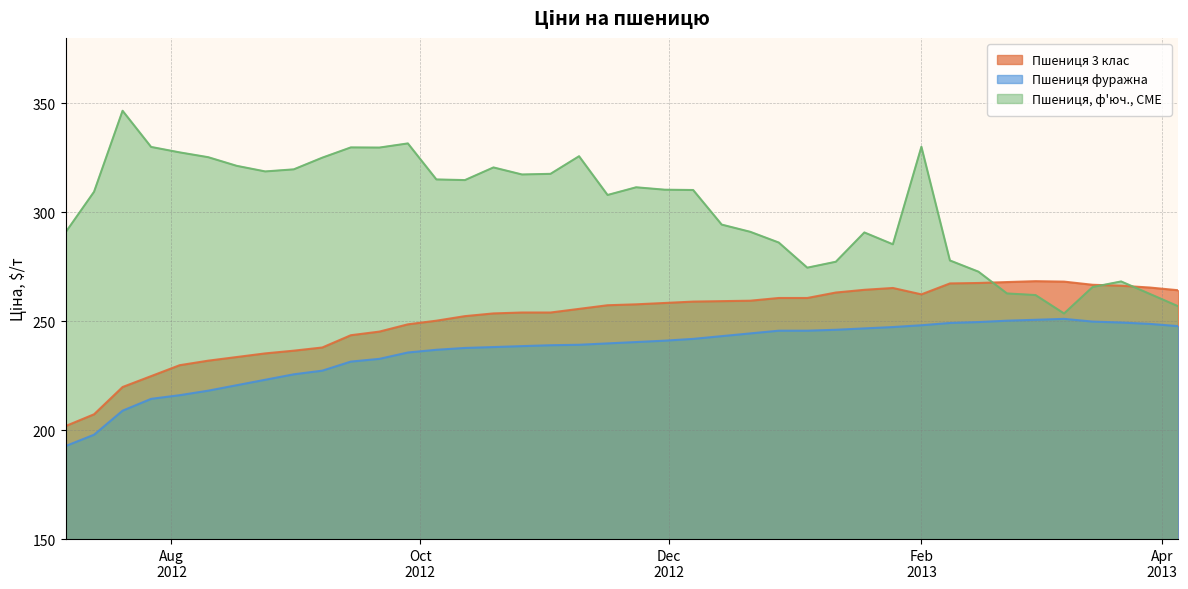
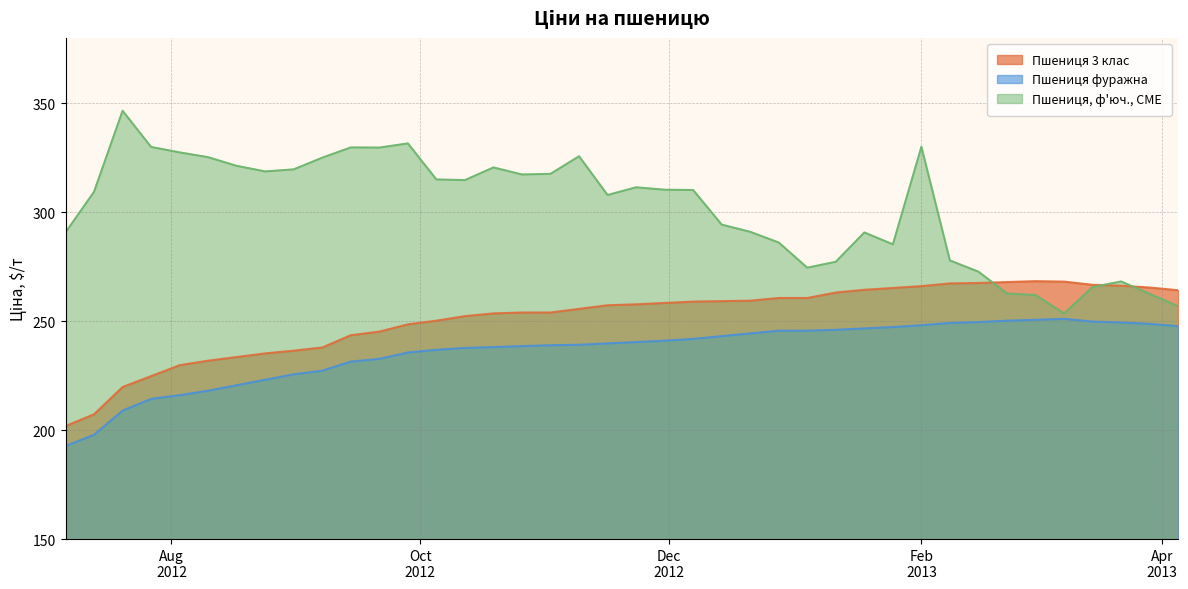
Пшениця 3 клас, Feb 2013: 262 -> 266
